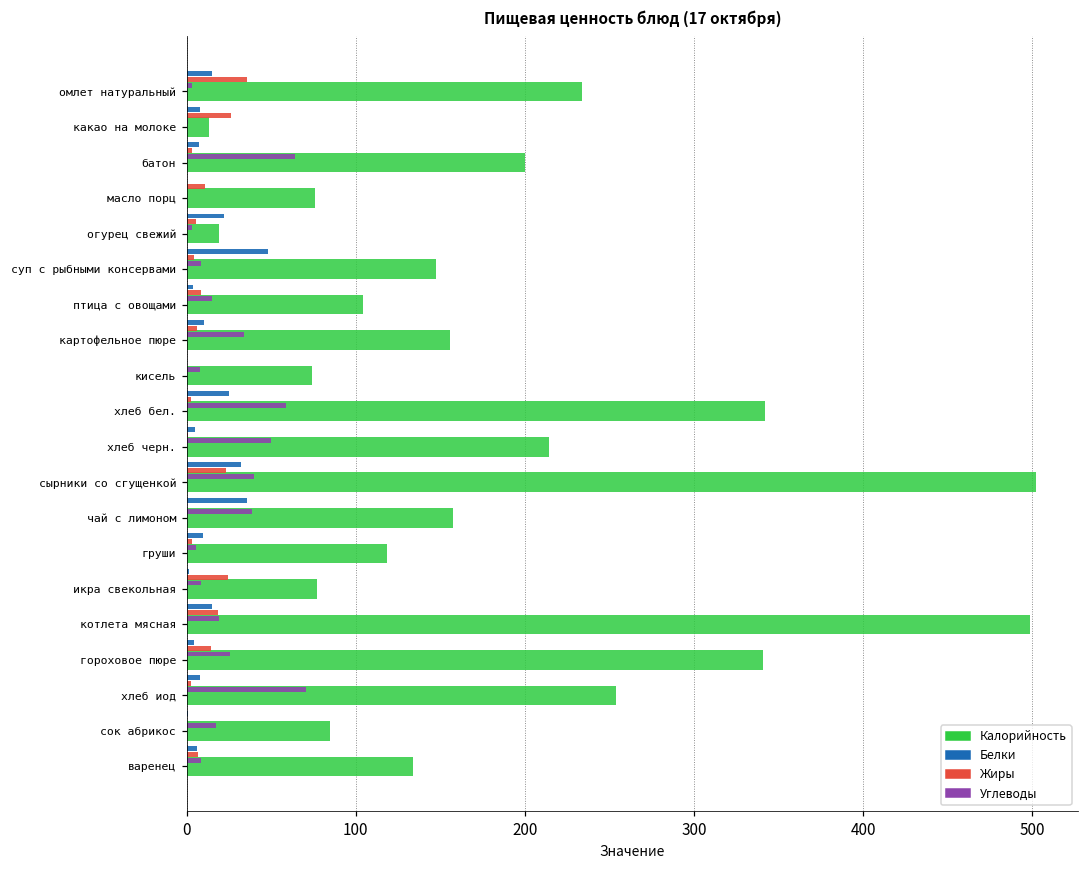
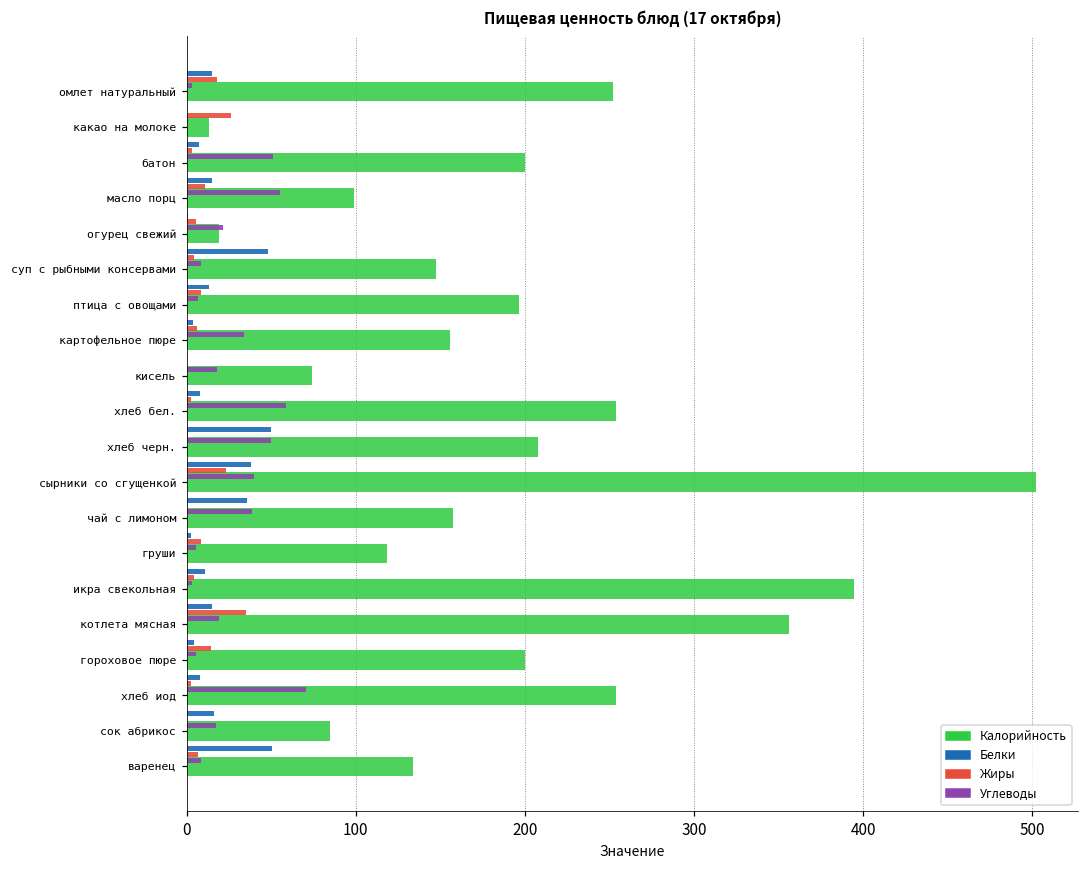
Жиры, омлет натуральный: 36 -> 18
Калорийность, омлет натуральный: 234 -> 252
Белки, какао на молоке: 8 -> 0
Углеводы, батон: 64 -> 51
Белки, масло порц: 0 -> 15
Углеводы, масло порц: 0 -> 55
Калорийность, масло порц: 76 -> 99
Белки, огурец свежий: 22 -> 1
Углеводы, огурец свежий: 3 -> 21
Белки, птица с овощами: 4 -> 13
Углеводы, птица с овощами: 15 -> 7
Калорийность, птица с овощами: 104 -> 197
Белки, картофельное пюре: 10 -> 4
Углеводы, кисель: 8 -> 18
Белки, хлеб бел.: 25 -> 8
Калорийность, хлеб бел.: 342 -> 254
Белки, хлеб черн.: 5 -> 50
Калорийность, хлеб черн.: 214 -> 208
Белки, сырники со сгущенкой: 32 -> 38
Белки, груши: 10 -> 3
Жиры, груши: 3 -> 9
Белки, икра свекольная: 2 -> 11
Жиры, икра свекольная: 24 -> 4
Углеводы, икра свекольная: 8 -> 3
Калорийность, икра свекольная: 77 -> 395
Жиры, котлета мясная: 18 -> 35
Калорийность, котлета мясная: 499 -> 356
Углеводы, гороховое пюре: 26 -> 6
Калорийность, гороховое пюре: 341 -> 200
Белки, сок абрикос: 1 -> 16
Белки, варенец: 6 -> 51
